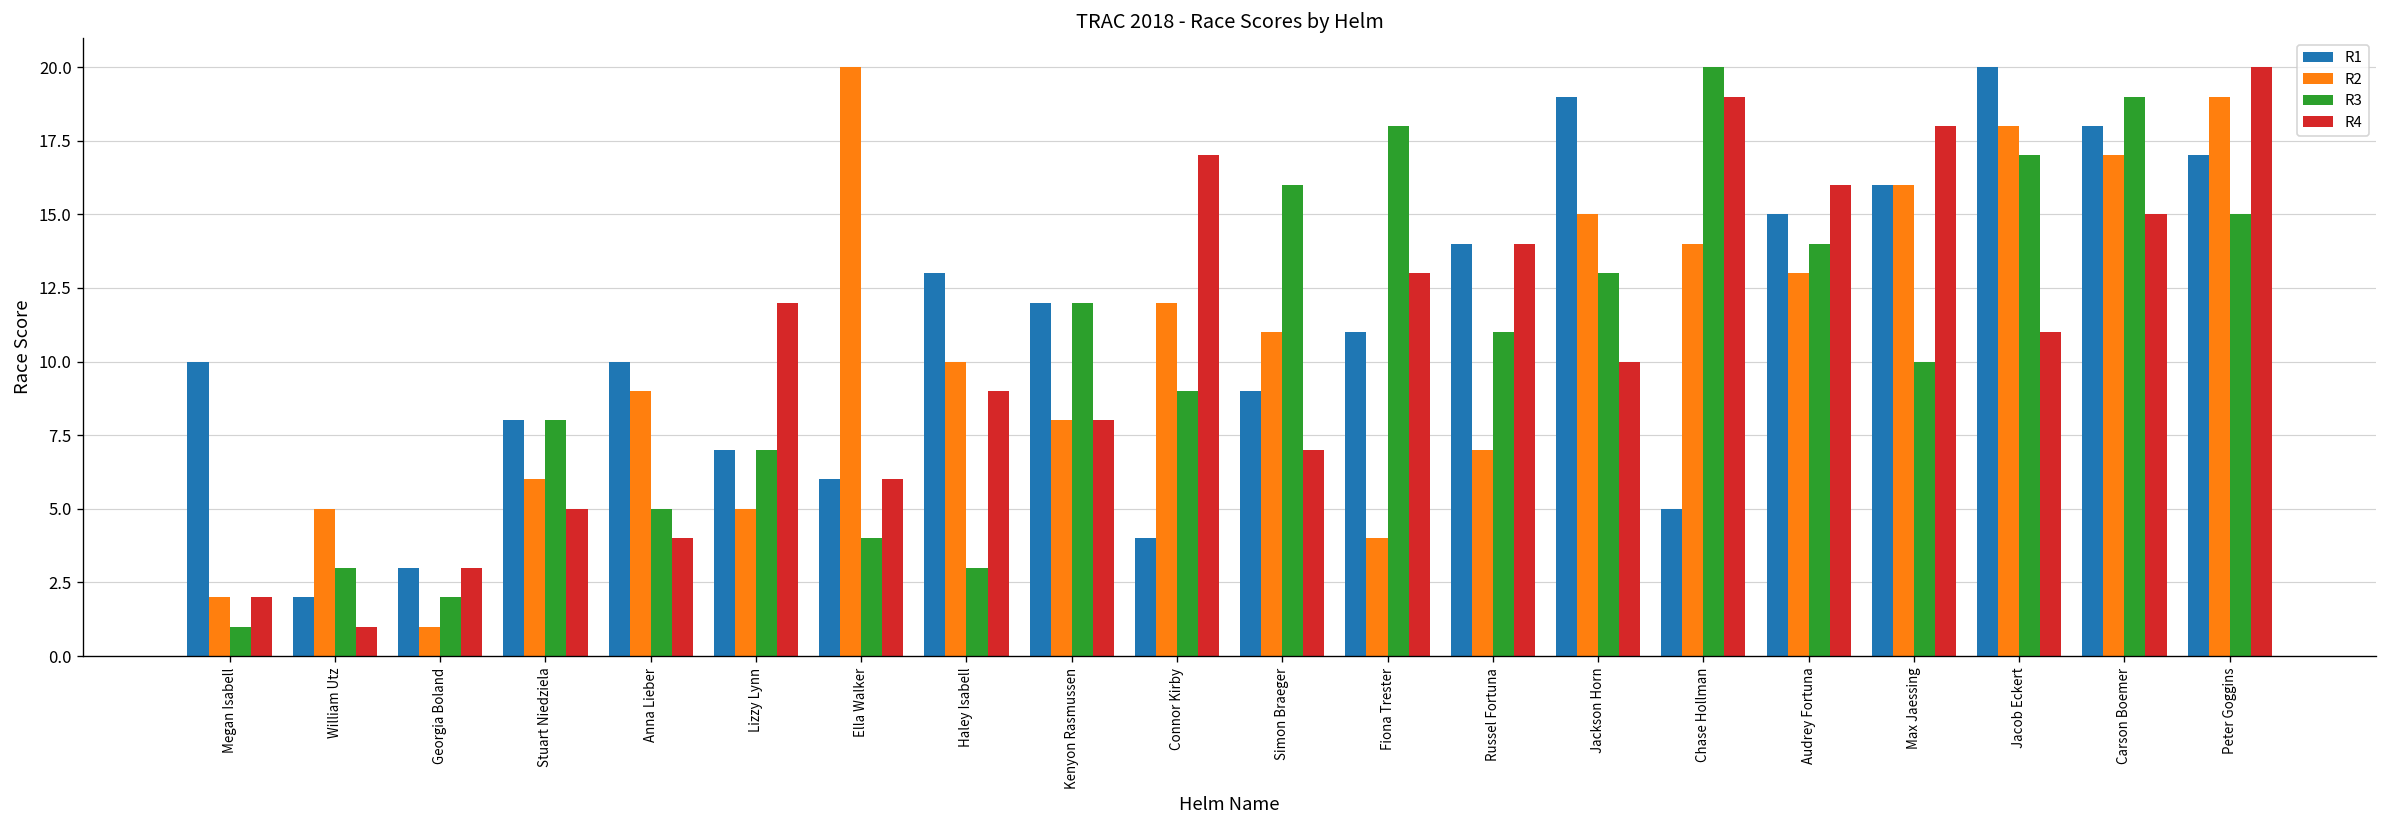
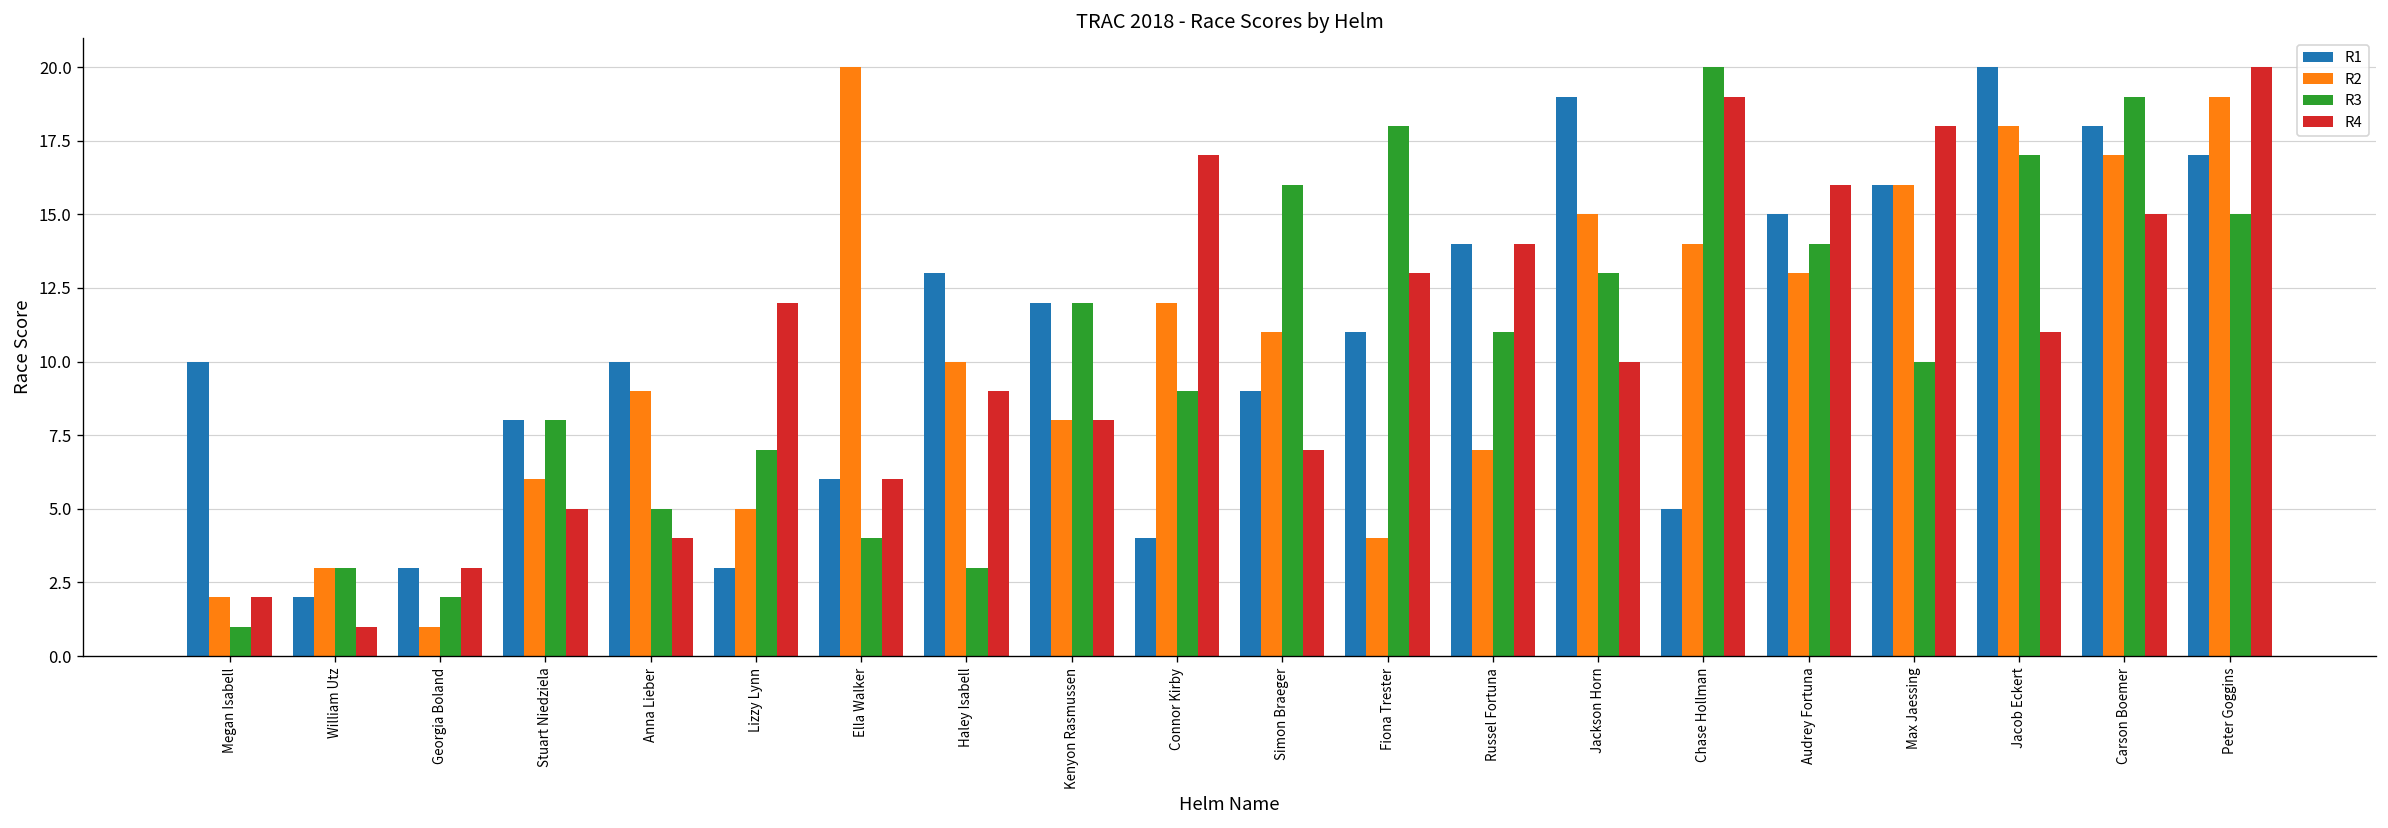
R2, William Utz: 5 -> 3
R1, Lizzy Lynn: 7 -> 3
